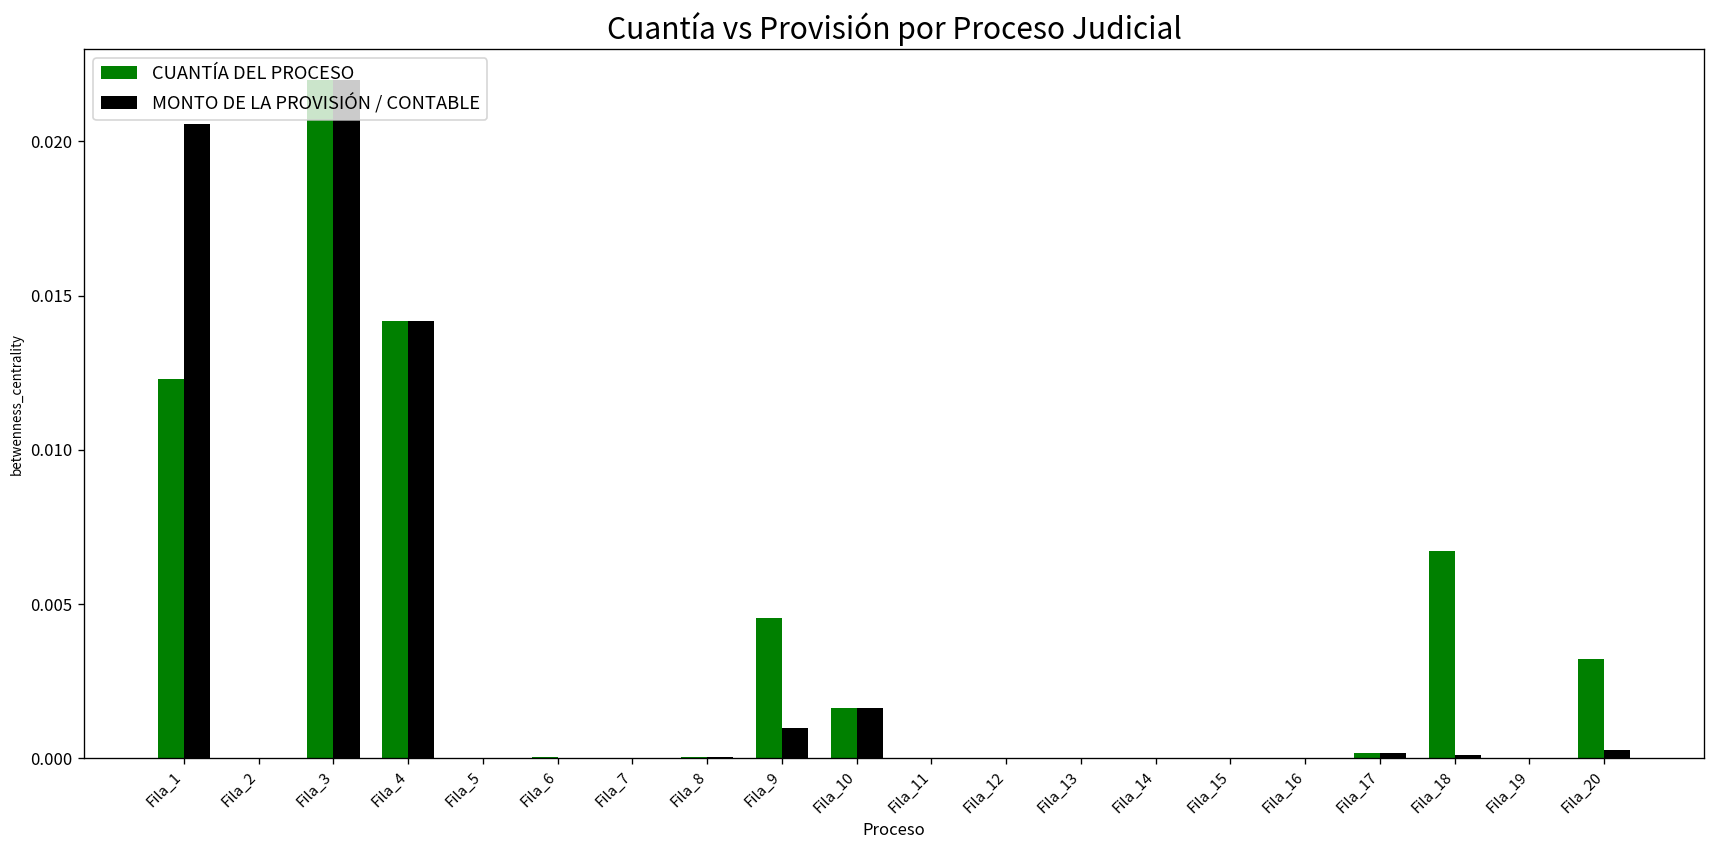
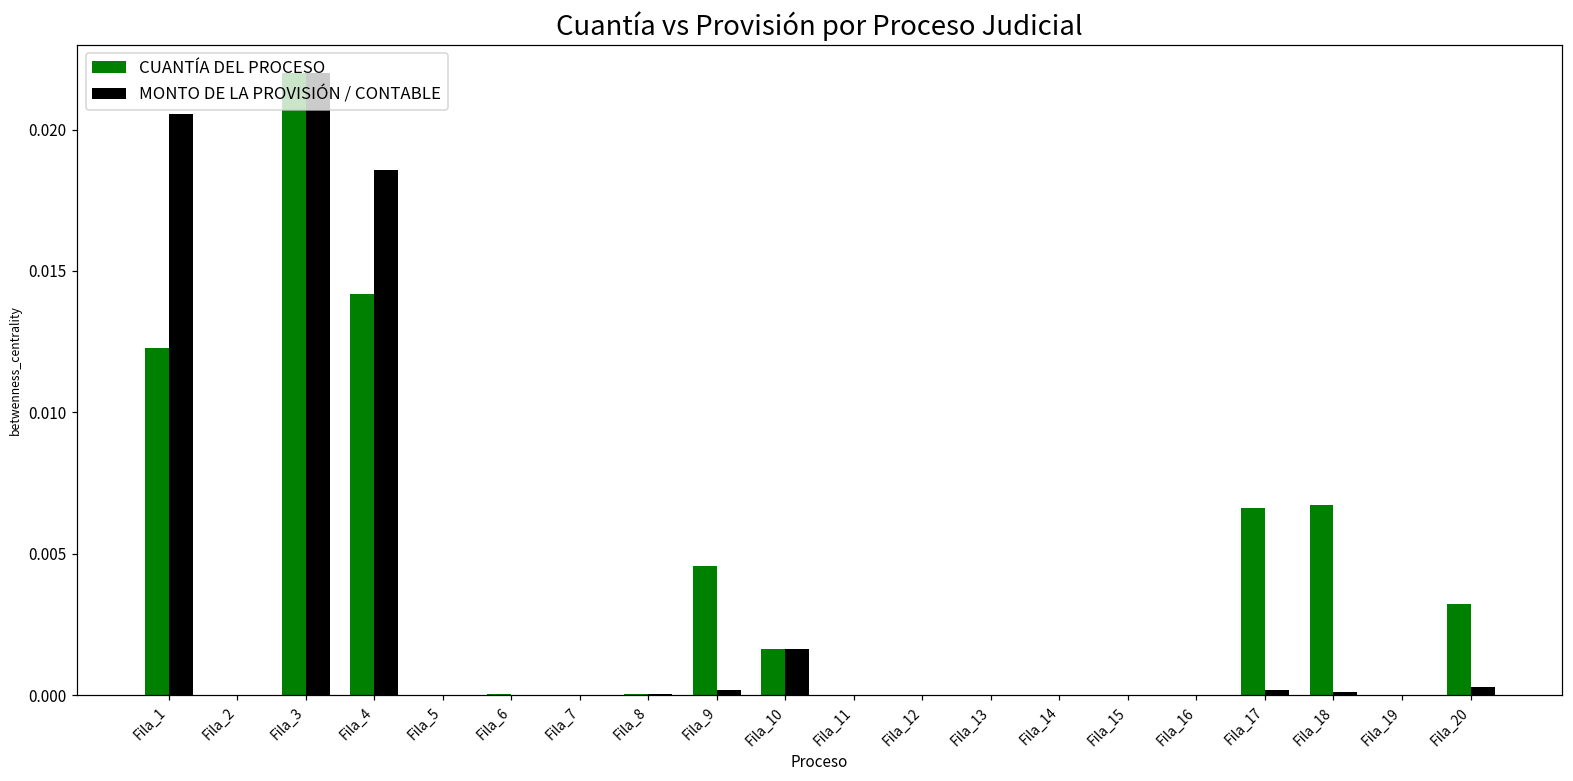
MONTO DE LA PROVISIÓN / CONTABLE, Fila_4: 0.0142 -> 0.0186
MONTO DE LA PROVISIÓN / CONTABLE, Fila_9: 0.0010 -> 0.0002
CUANTÍA DEL PROCESO, Fila_17: 0.0002 -> 0.0066
